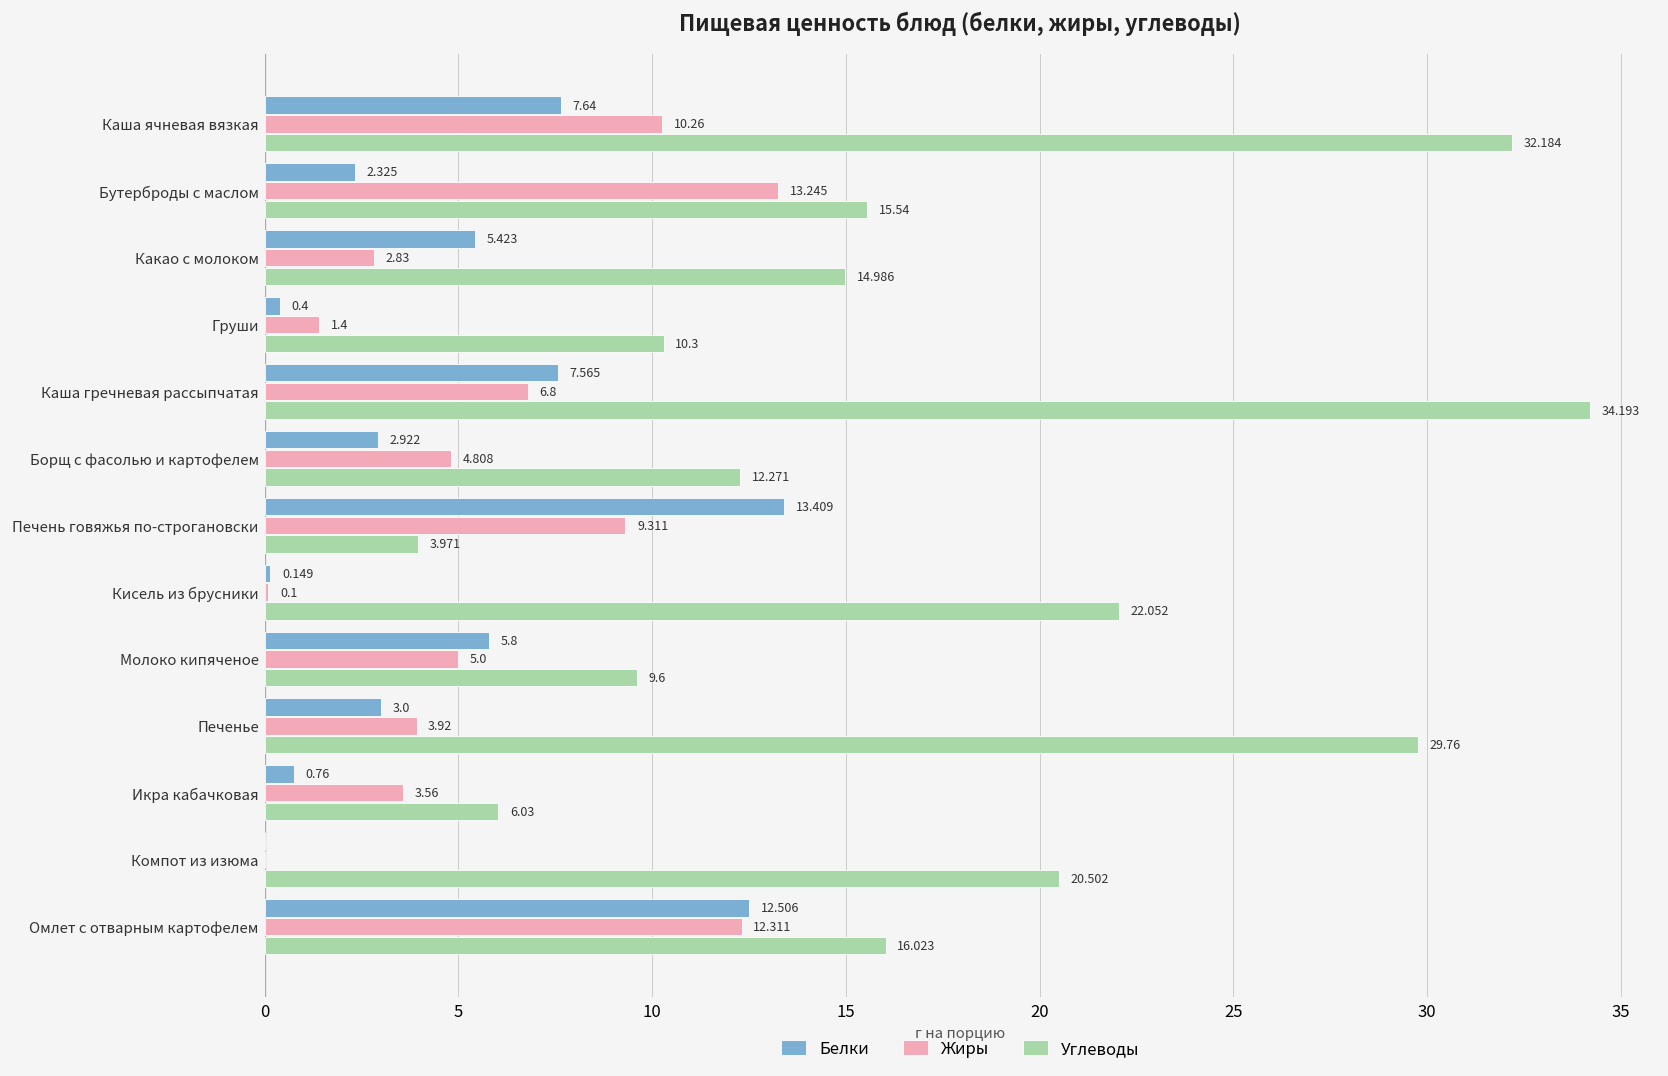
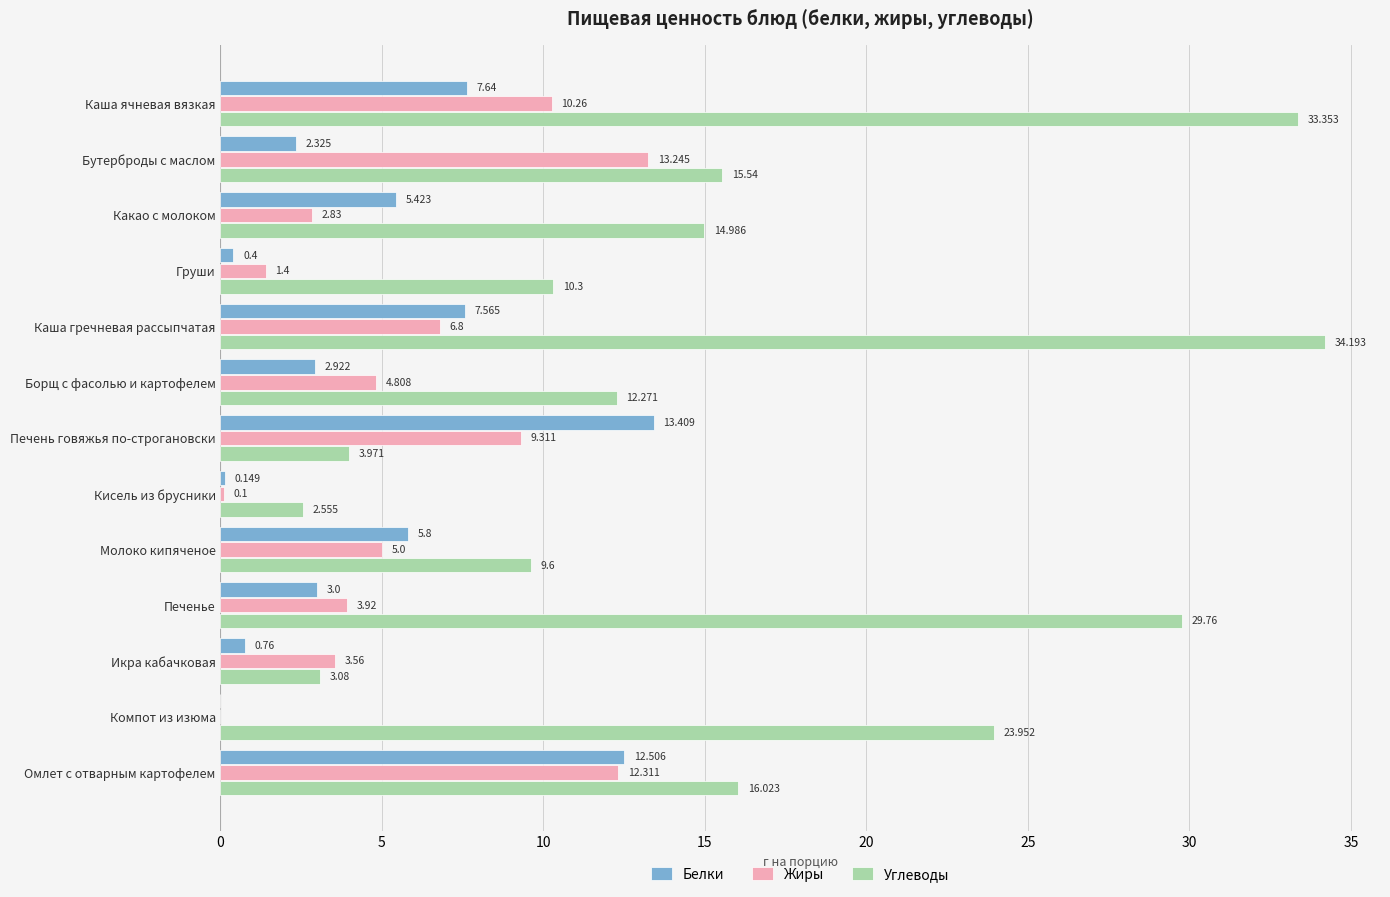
Углеводы, Каша ячневая вязкая: 32.184 -> 33.353
Углеводы, Кисель из брусники: 22.052 -> 2.555
Углеводы, Икра кабачковая: 6.03 -> 3.08
Углеводы, Компот из изюма: 20.502 -> 23.952
